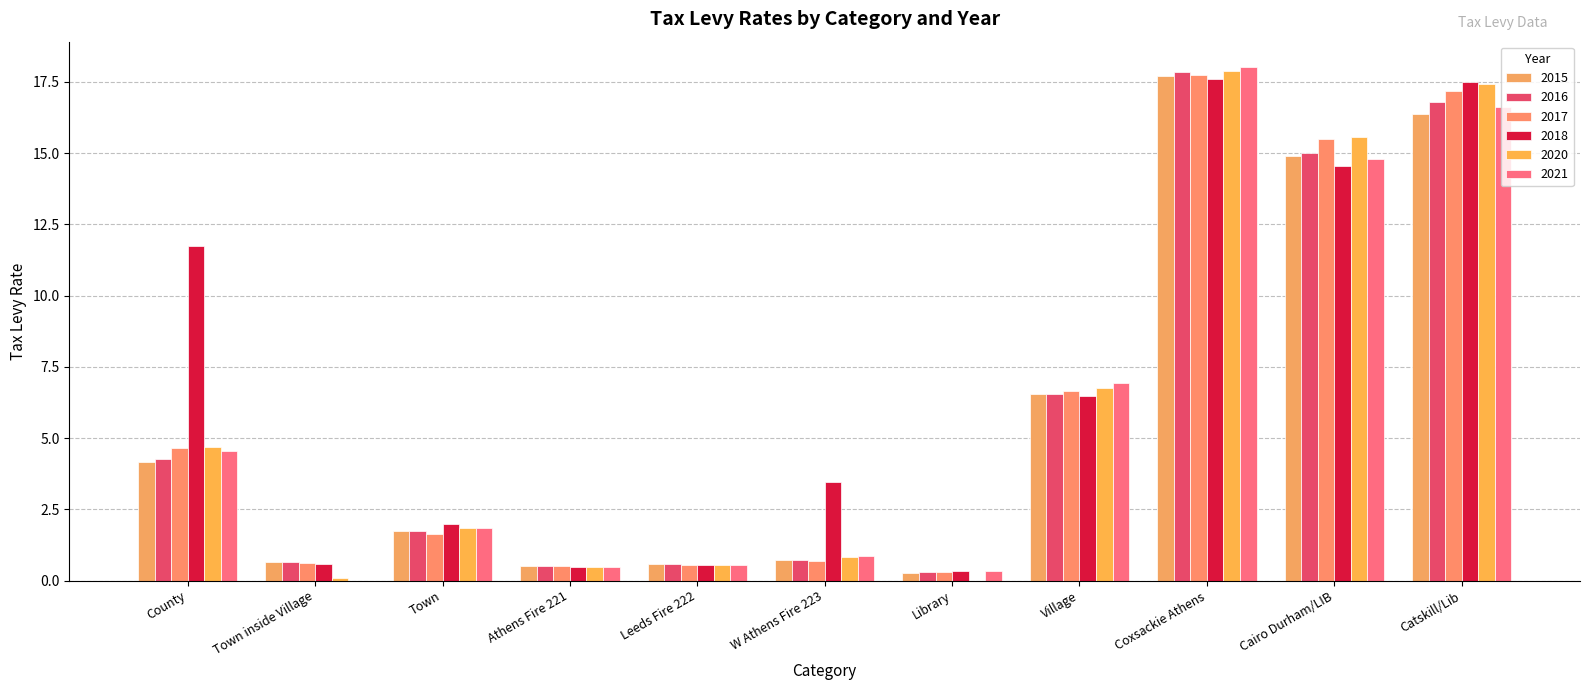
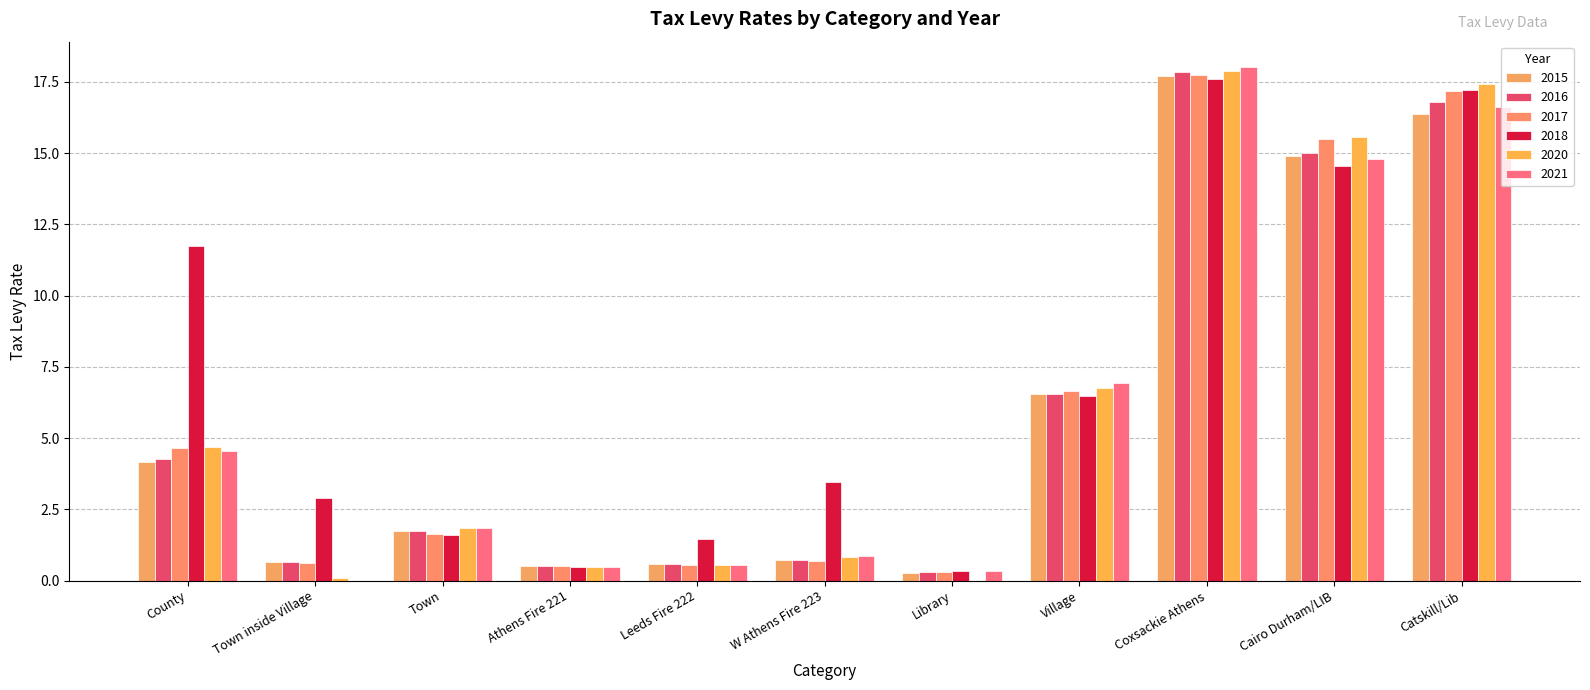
2018, Town inside Village: 0.6 -> 2.9
2018, Town: 2.0 -> 1.6
2018, Leeds Fire 222: 0.6 -> 1.5
2018, Catskill/Lib: 17.5 -> 17.2
